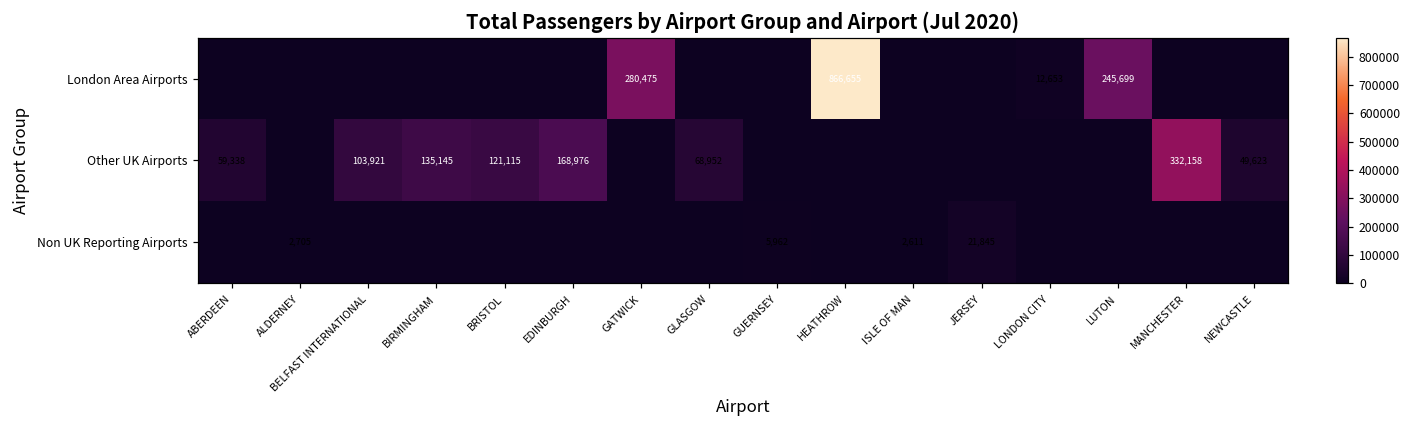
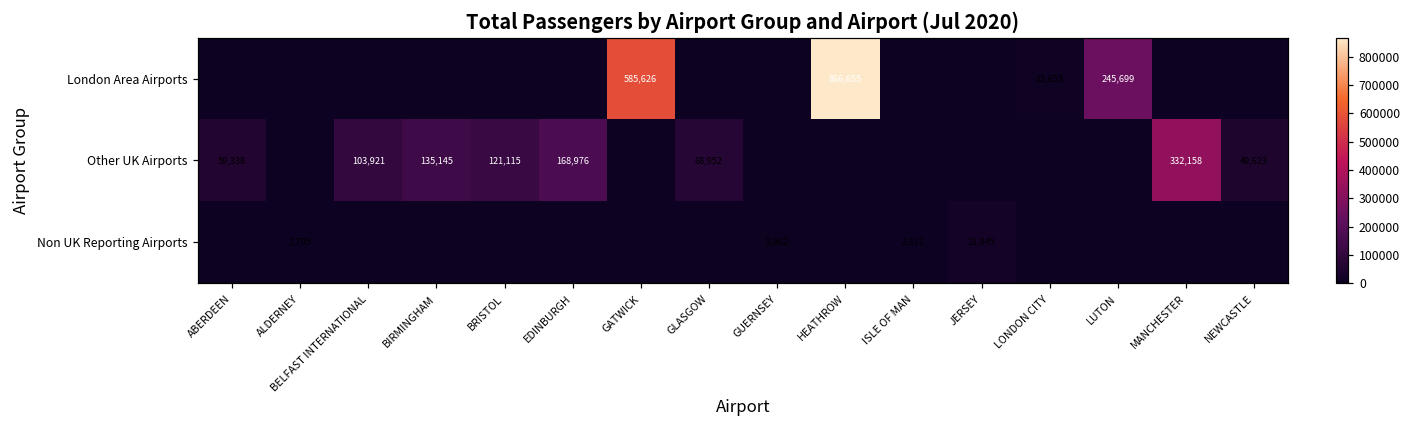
London Area Airports, GATWICK: 280,475 -> 585,626
